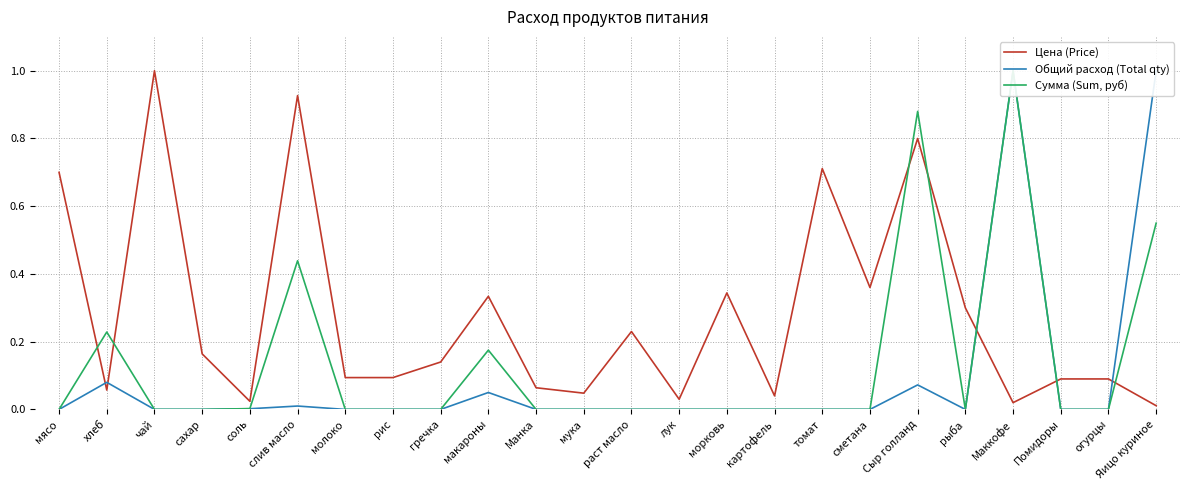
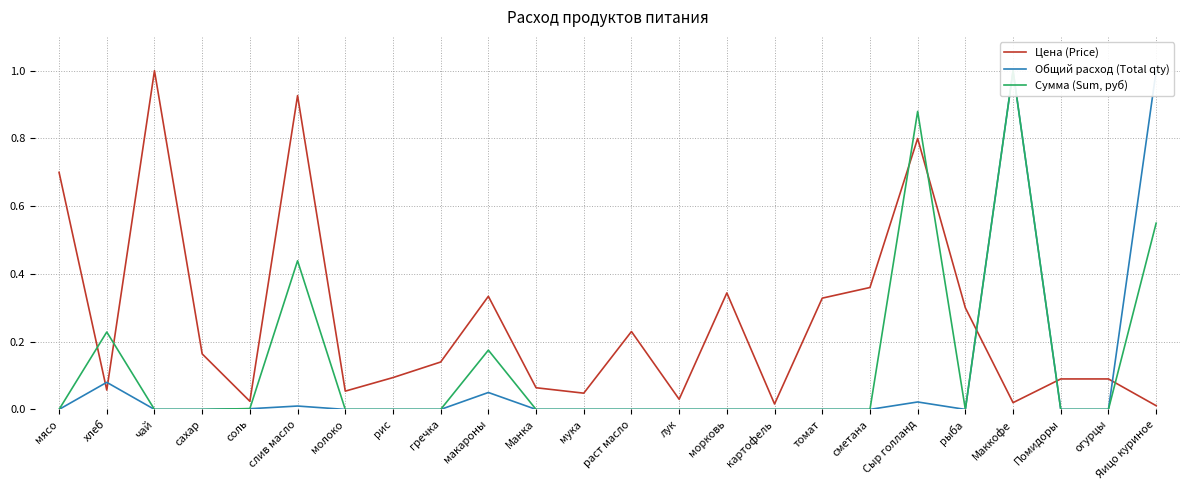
Цена (Price), молоко: 0.09 -> 0.05
Цена (Price), картофель: 0.04 -> 0.02
Цена (Price), томат: 0.71 -> 0.33
Общий расход (Total qty), Сыр голланд: 0.07 -> 0.02
